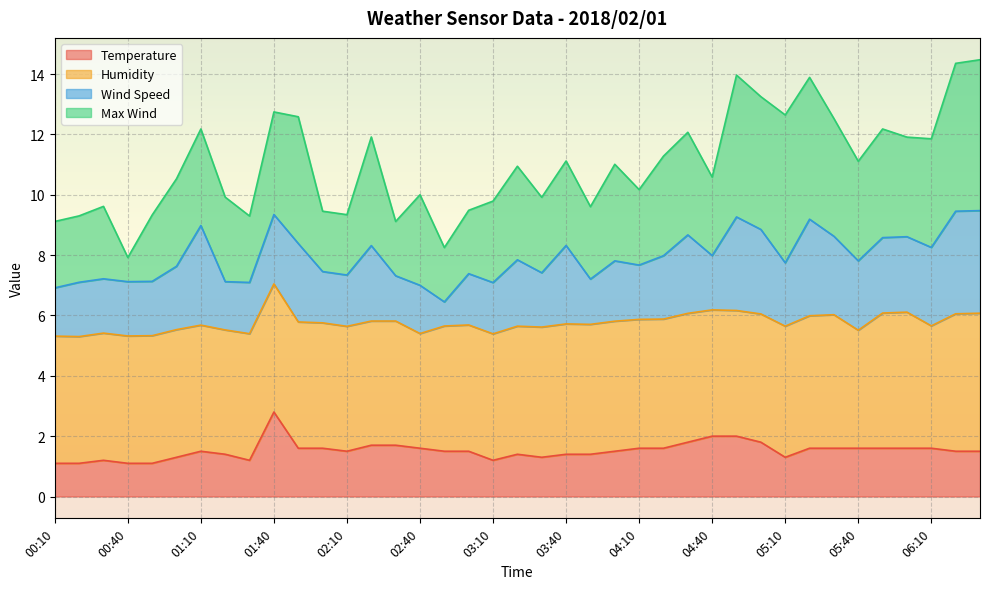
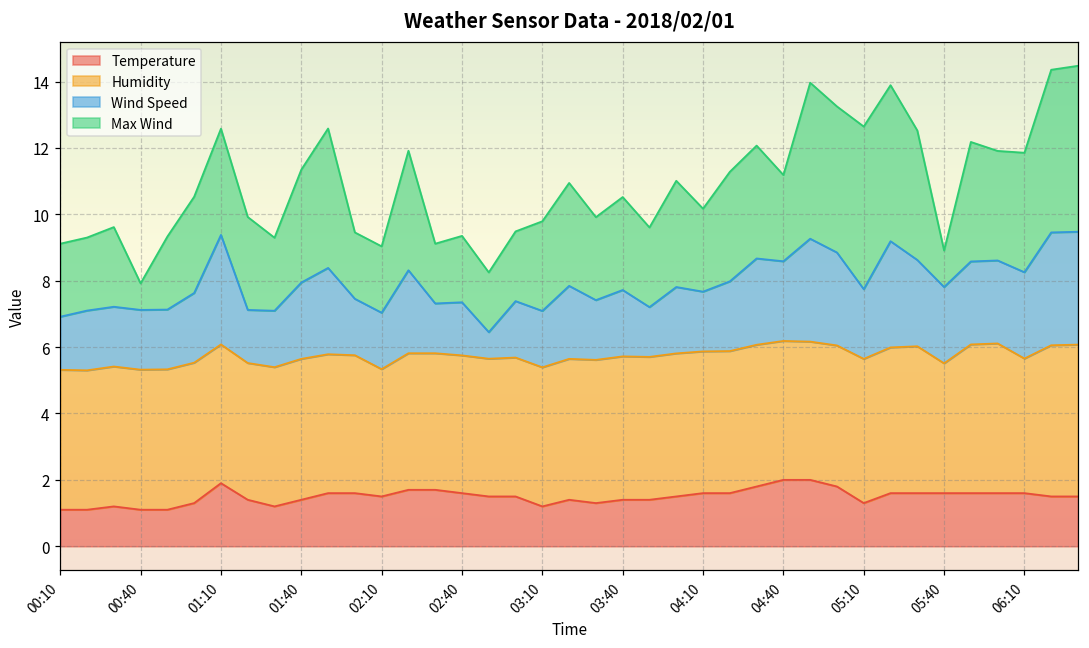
Temperature, 01:10: 1.5 -> 1.9
Temperature, 01:40: 2.8 -> 1.4
Humidity, 02:10: 4.1 -> 3.8
Humidity, 02:40: 3.8 -> 4.2
Max Wind, 02:40: 3 -> 2
Wind Speed, 03:40: 2.6 -> 2.0
Wind Speed, 04:40: 1.8 -> 2.4
Max Wind, 05:40: 3.3 -> 1.1
